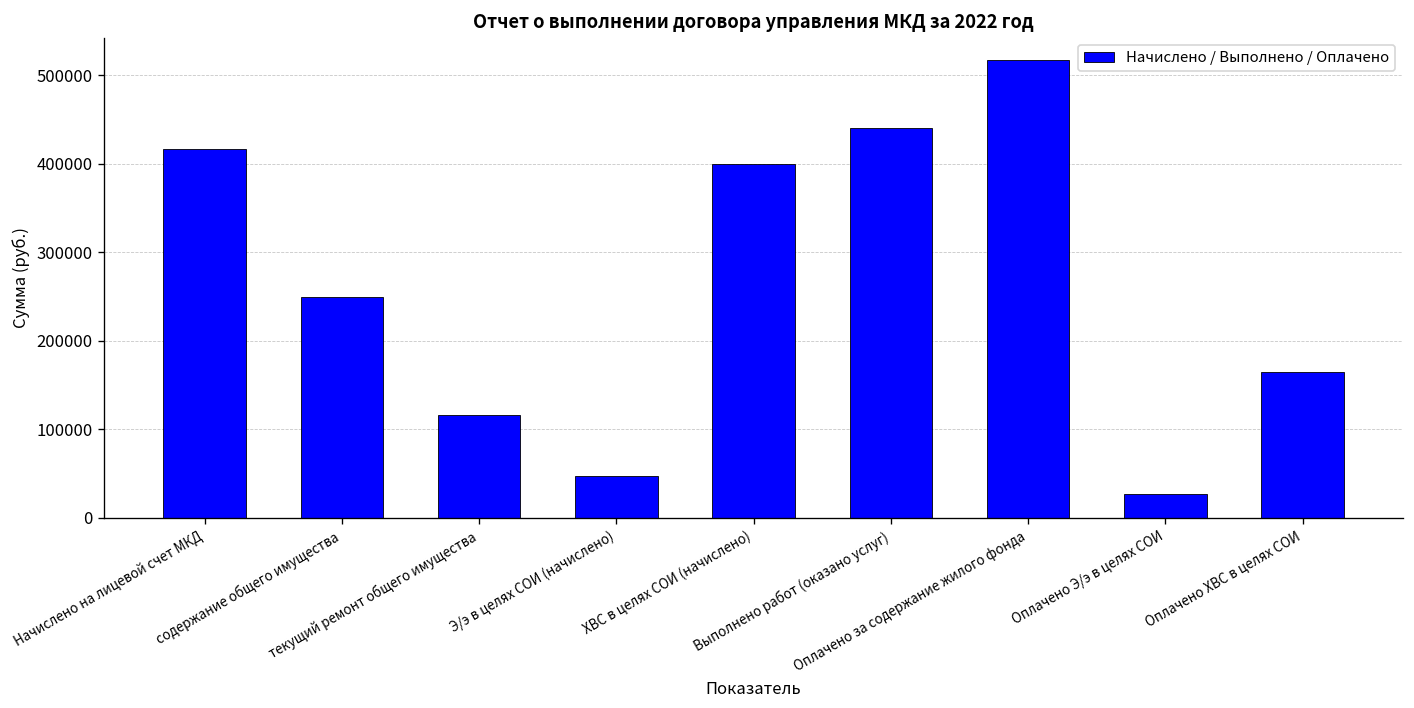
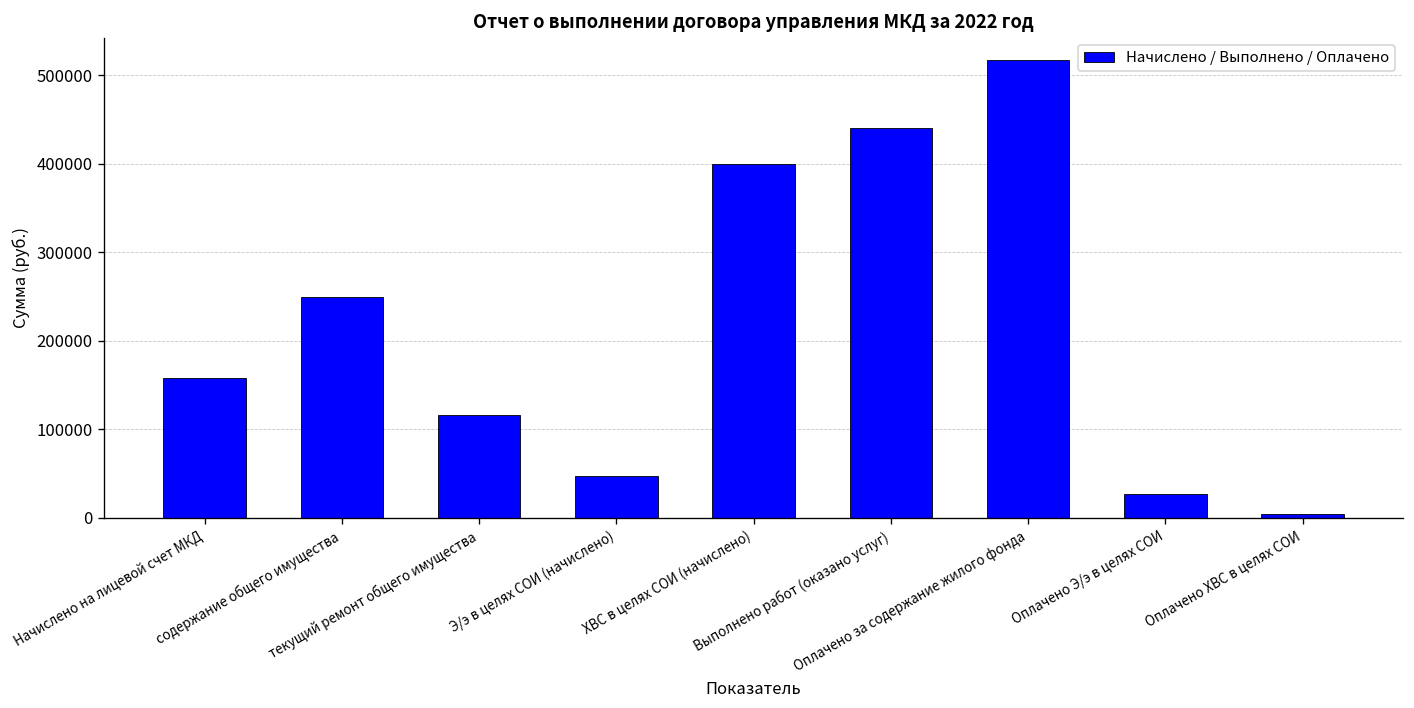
Начислено на лицевой счет МКД: 420000 -> 160000
Оплачено ХВС в целях СОИ: 170000 -> 0
